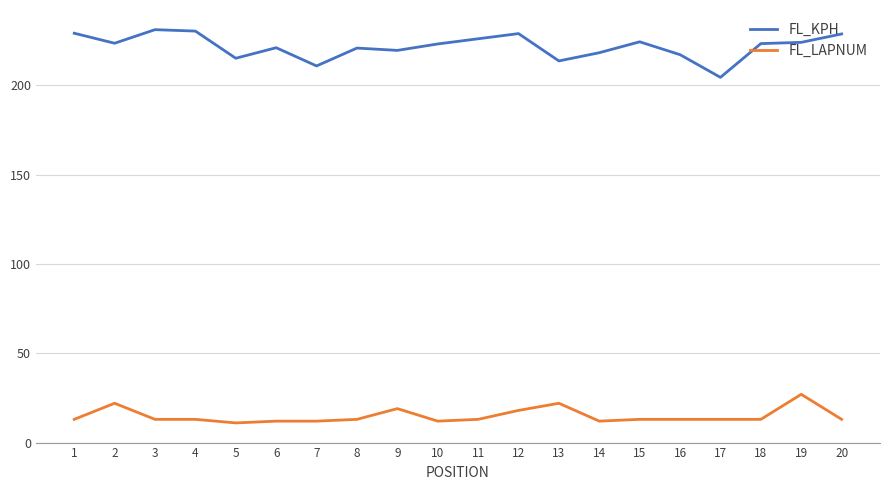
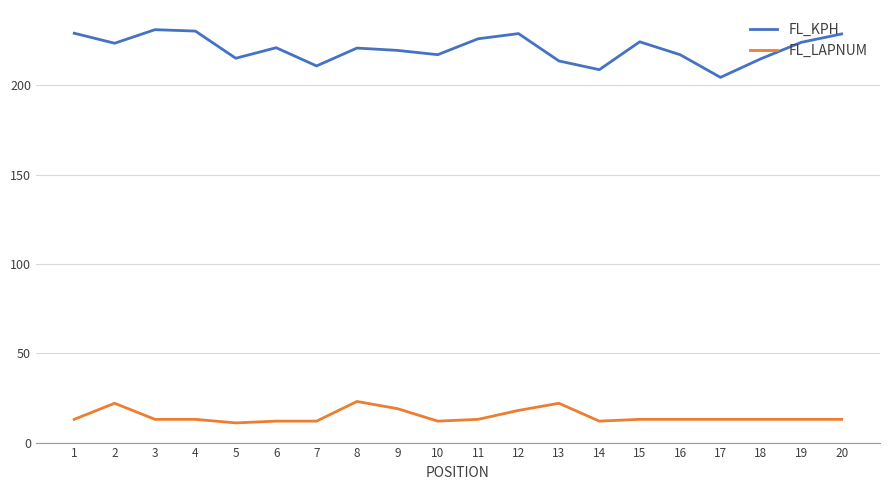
FL_LAPNUM, 8: 13 -> 23
FL_KPH, 10: 223 -> 217
FL_KPH, 14: 218 -> 209
FL_KPH, 18: 223 -> 215
FL_LAPNUM, 19: 27 -> 13
